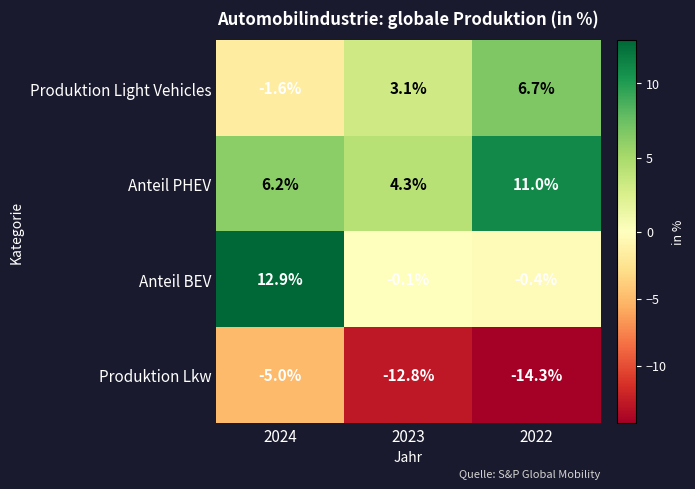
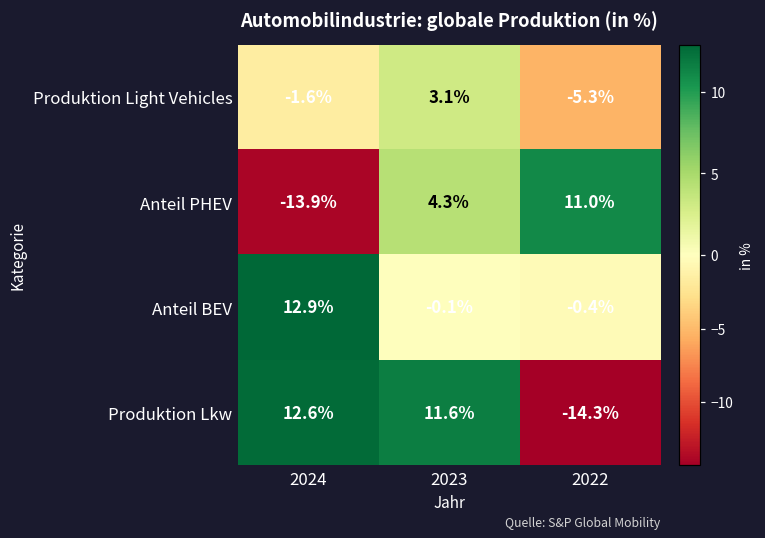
Produktion Light Vehicles, 2022: 6.7% -> -5.3%
Anteil PHEV, 2024: 6.2% -> -13.9%
Produktion Lkw, 2024: -5.0% -> 12.6%
Produktion Lkw, 2023: -12.8% -> 11.6%
